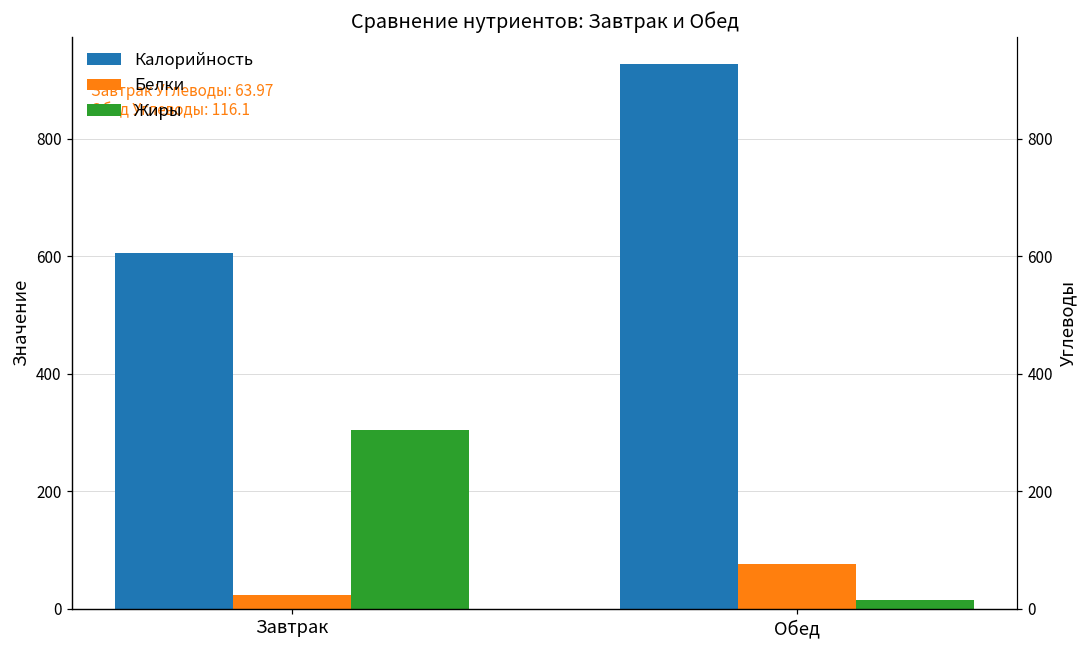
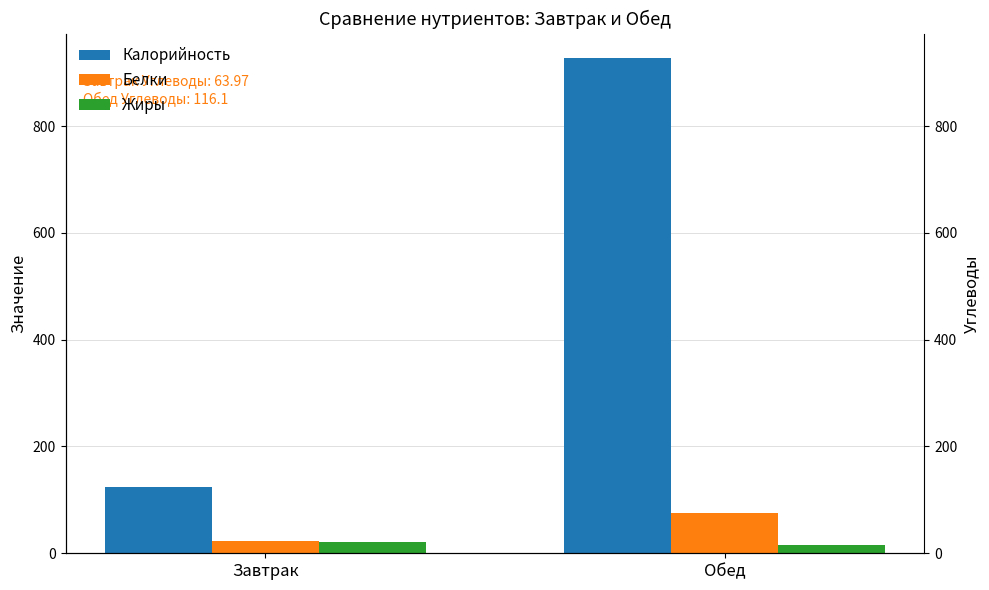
Калорийность, Завтрак: 610 -> 120
Жиры, Завтрак: 300 -> 20
